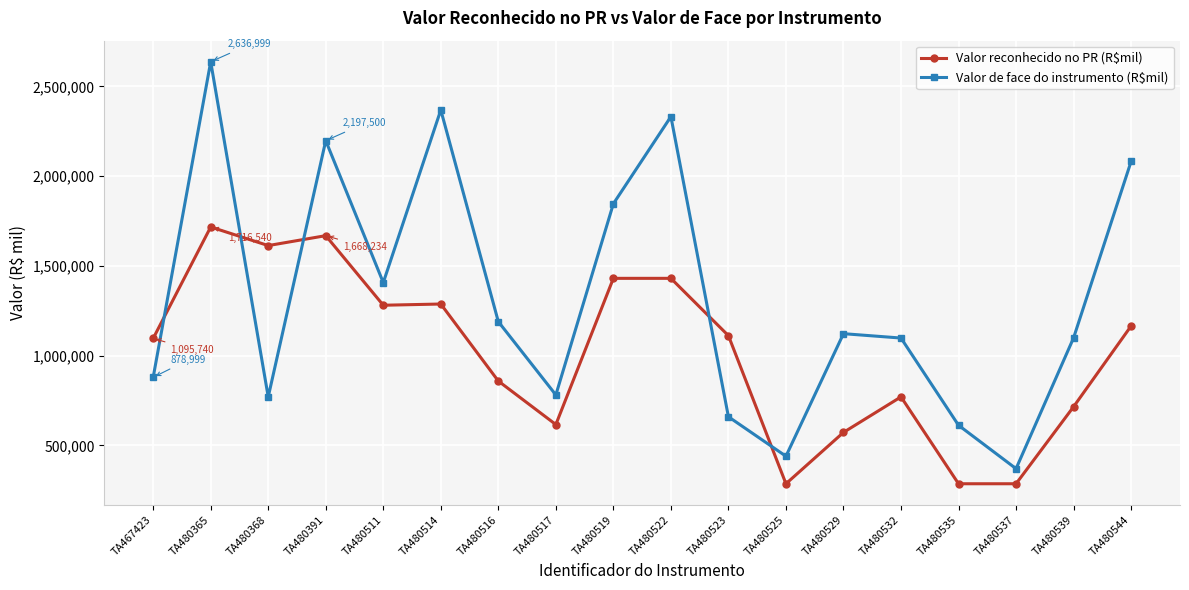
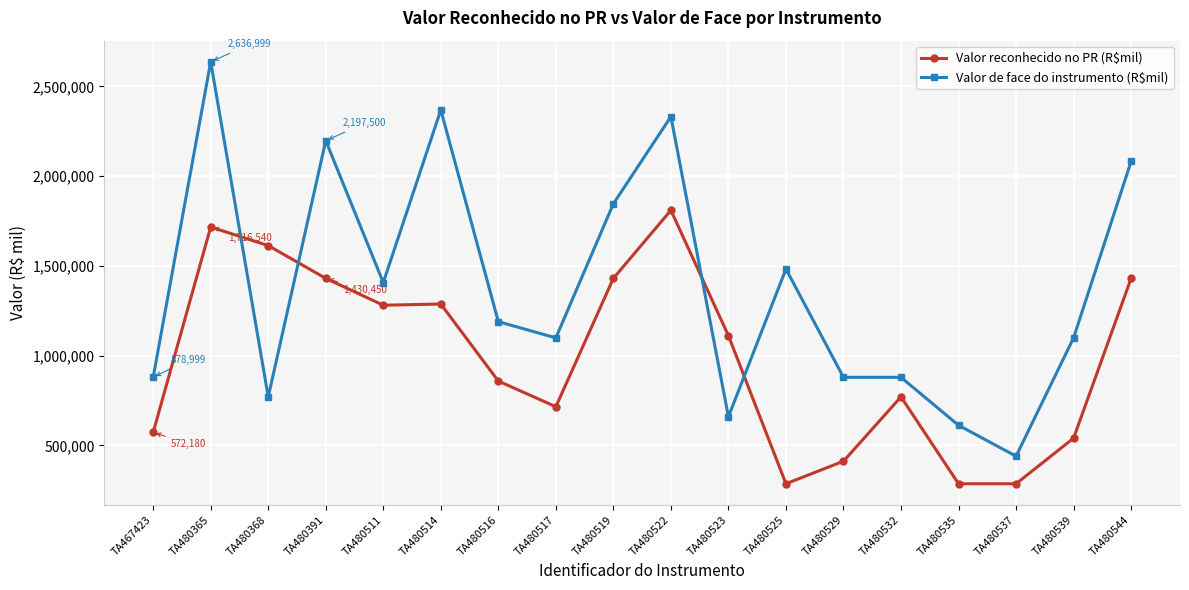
Valor reconhecido no PR (R$mil), TA467423: 1,095,740 -> 572,180
Valor reconhecido no PR (R$mil), TA480391: 1,668,234 -> 1,430,450
Valor reconhecido no PR (R$mil), TA480517: 620,000 -> 720,000
Valor de face do instrumento (R$mil), TA480517: 780,000 -> 1,100,000
Valor reconhecido no PR (R$mil), TA480522: 1,430,000 -> 1,810,000
Valor de face do instrumento (R$mil), TA480525: 440,000 -> 1,480,000
Valor reconhecido no PR (R$mil), TA480529: 570,000 -> 410,000
Valor de face do instrumento (R$mil), TA480529: 1,120,000 -> 880,000
Valor de face do instrumento (R$mil), TA480532: 1,100,000 -> 880,000
Valor de face do instrumento (R$mil), TA480537: 370,000 -> 440,000
Valor reconhecido no PR (R$mil), TA480539: 720,000 -> 540,000
Valor reconhecido no PR (R$mil), TA480544: 1,160,000 -> 1,430,000
